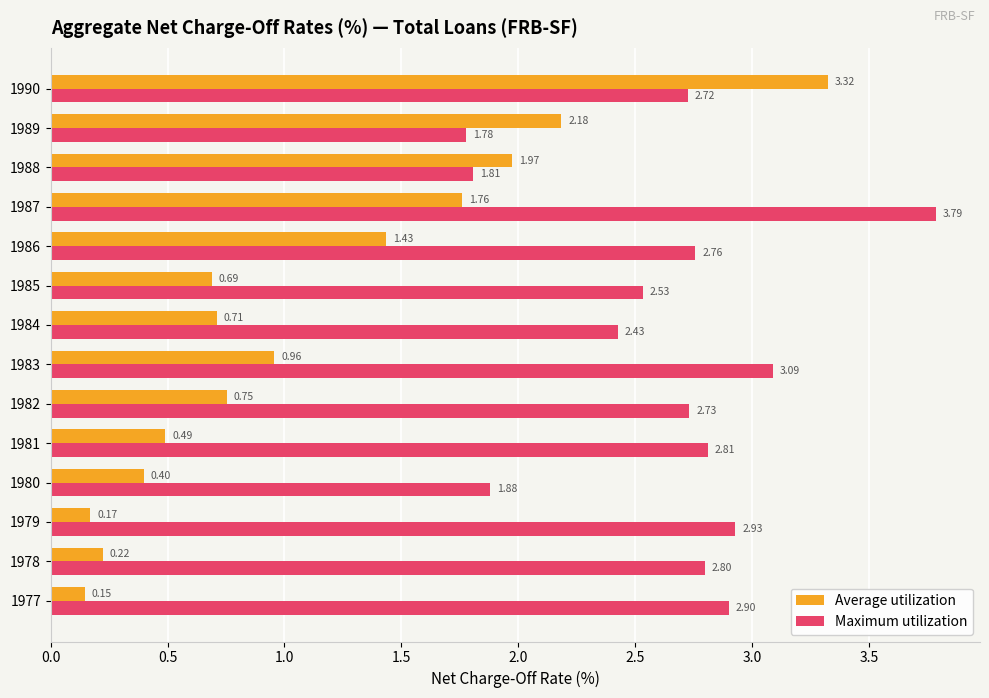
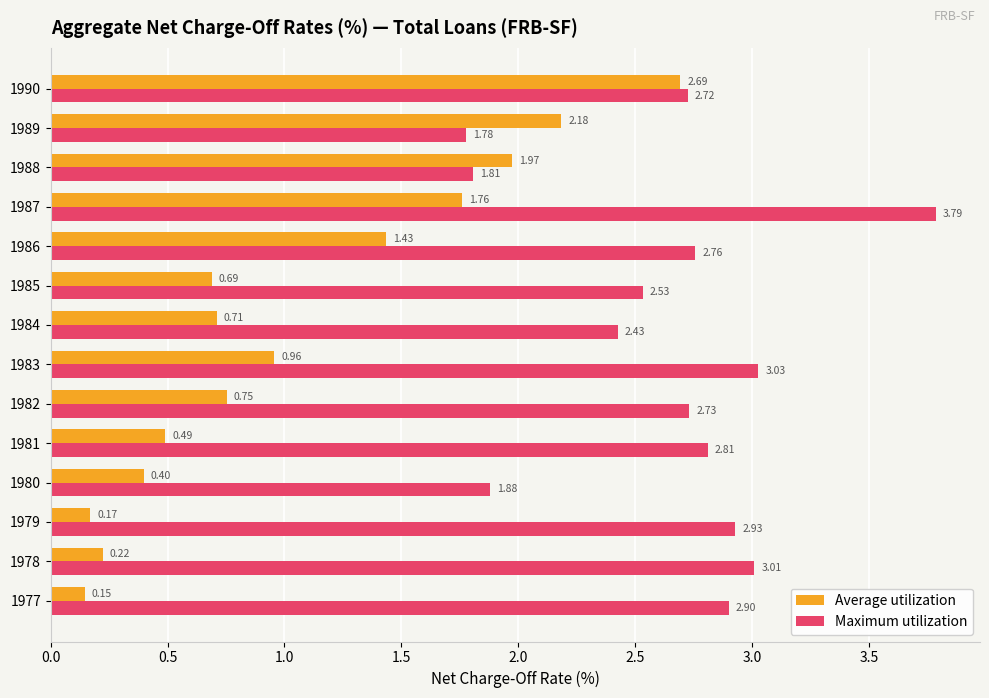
Average utilization, 1990: 3.32 -> 2.69
Maximum utilization, 1983: 3.09 -> 3.03
Maximum utilization, 1978: 2.80 -> 3.01
